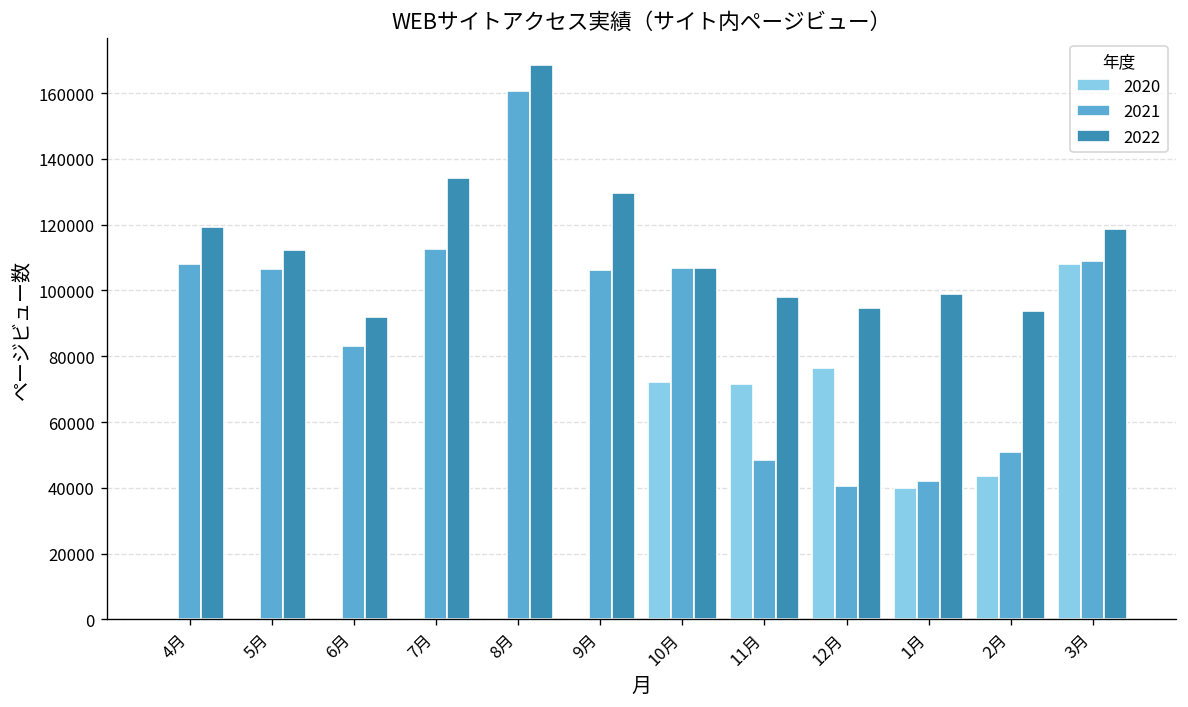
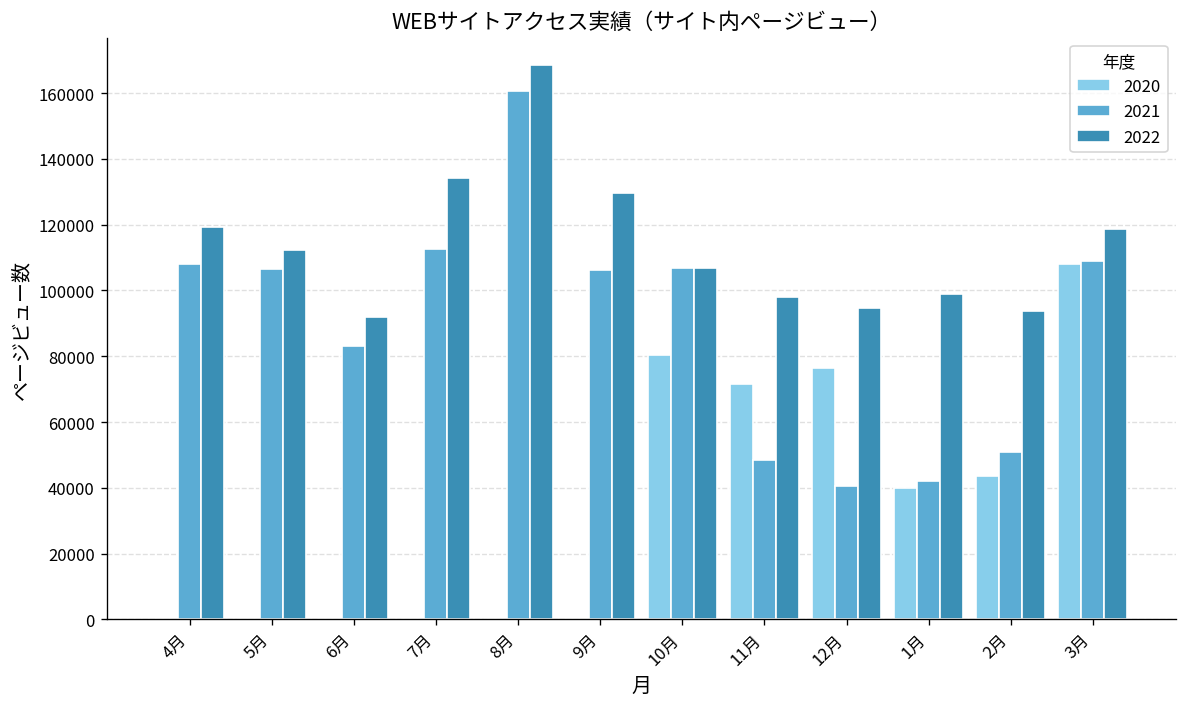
2020, 10月: 72000 -> 80000
